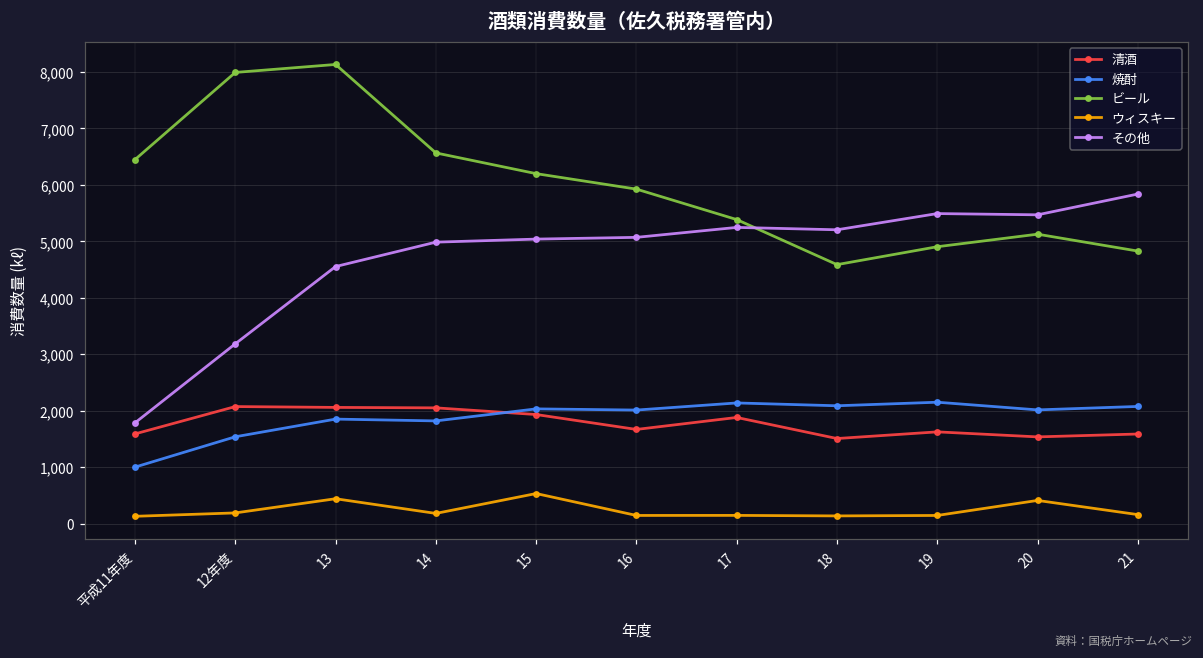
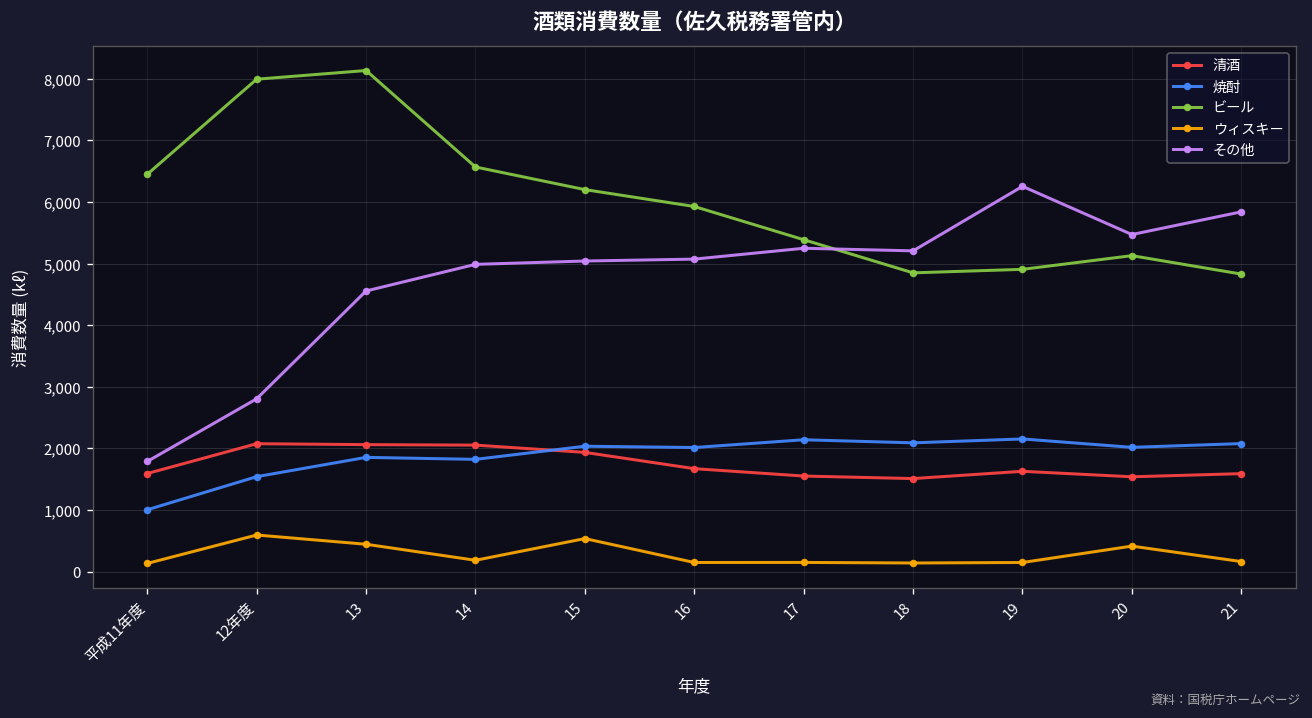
ウィスキー, 12年度: 200 -> 600
その他, 12年度: 3,200 -> 2,800
清酒, 17: 1,900 -> 1,600
ビール, 18: 4,600 -> 4,800
その他, 19: 5,500 -> 6,300
